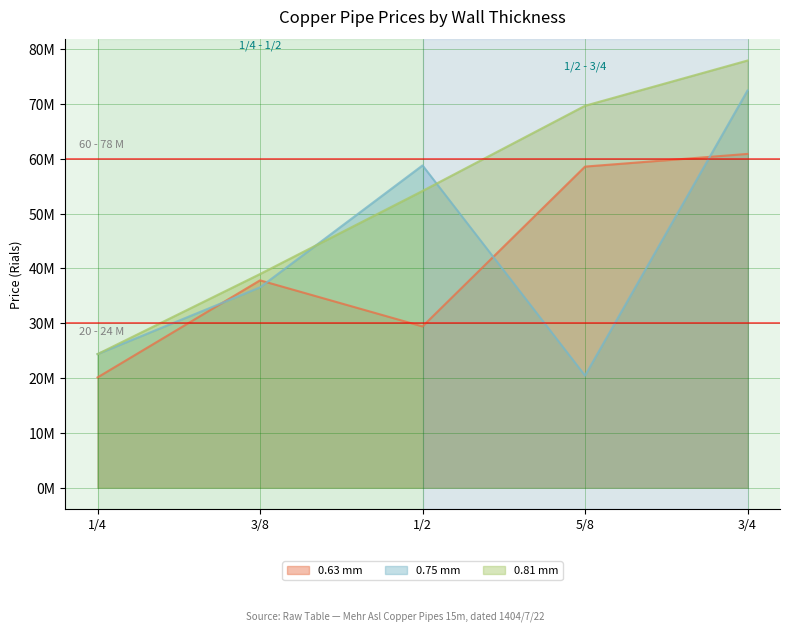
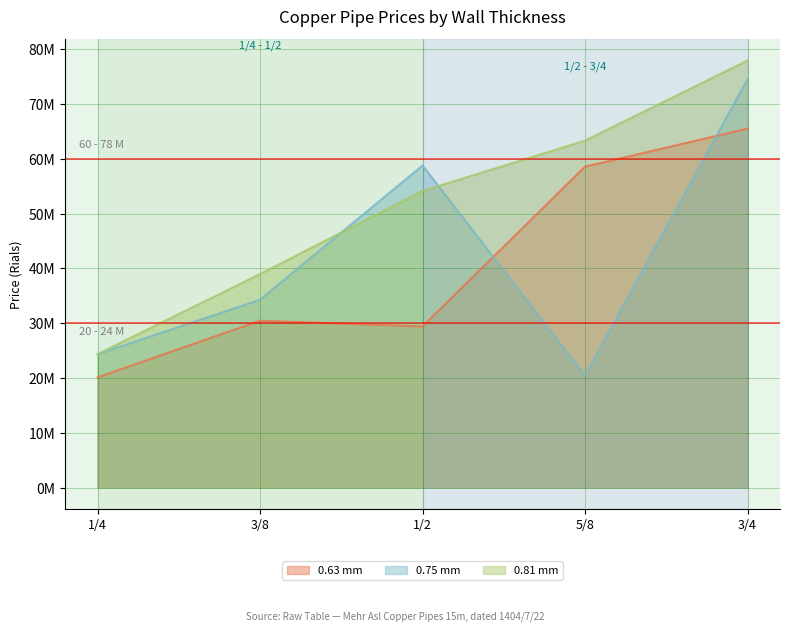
0.63 mm, 3/8: 38000000 -> 30000000
0.75 mm, 3/8: 37000000 -> 34000000
0.81 mm, 5/8: 70000000 -> 63000000
0.63 mm, 3/4: 61000000 -> 66000000
0.75 mm, 3/4: 72000000 -> 75000000
